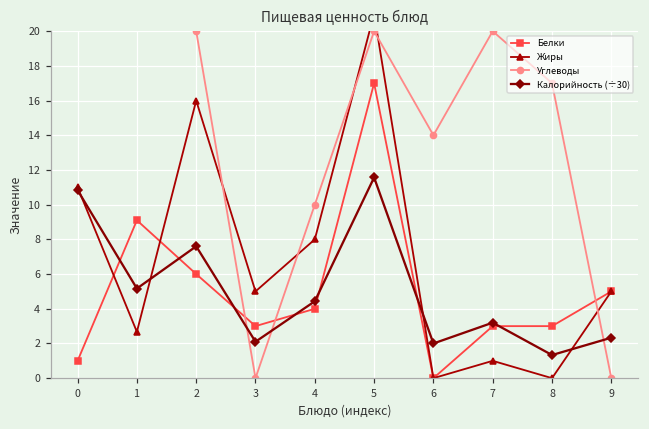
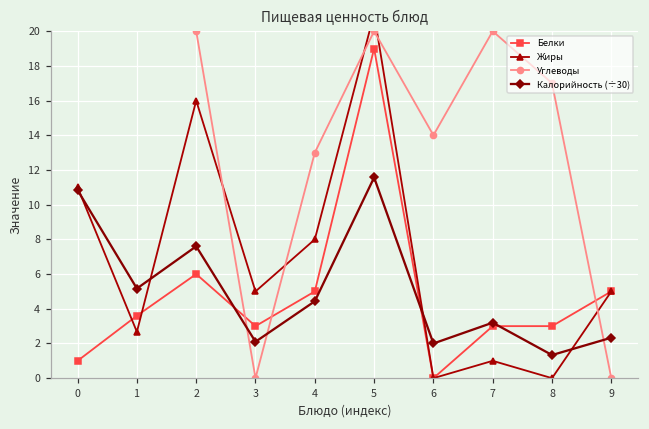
Белки, 1: 9.1 -> 3.6
Белки, 4: 4 -> 5
Углеводы, 4: 10 -> 13
Белки, 5: 17 -> 19
